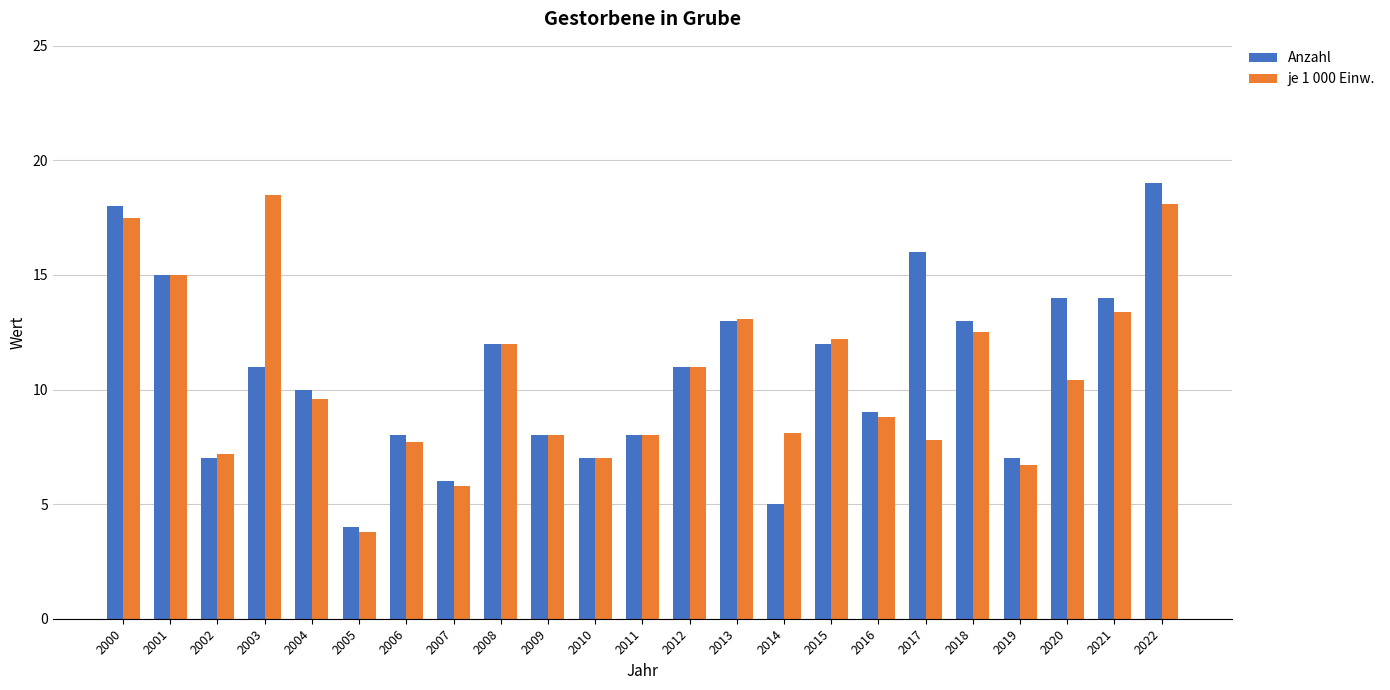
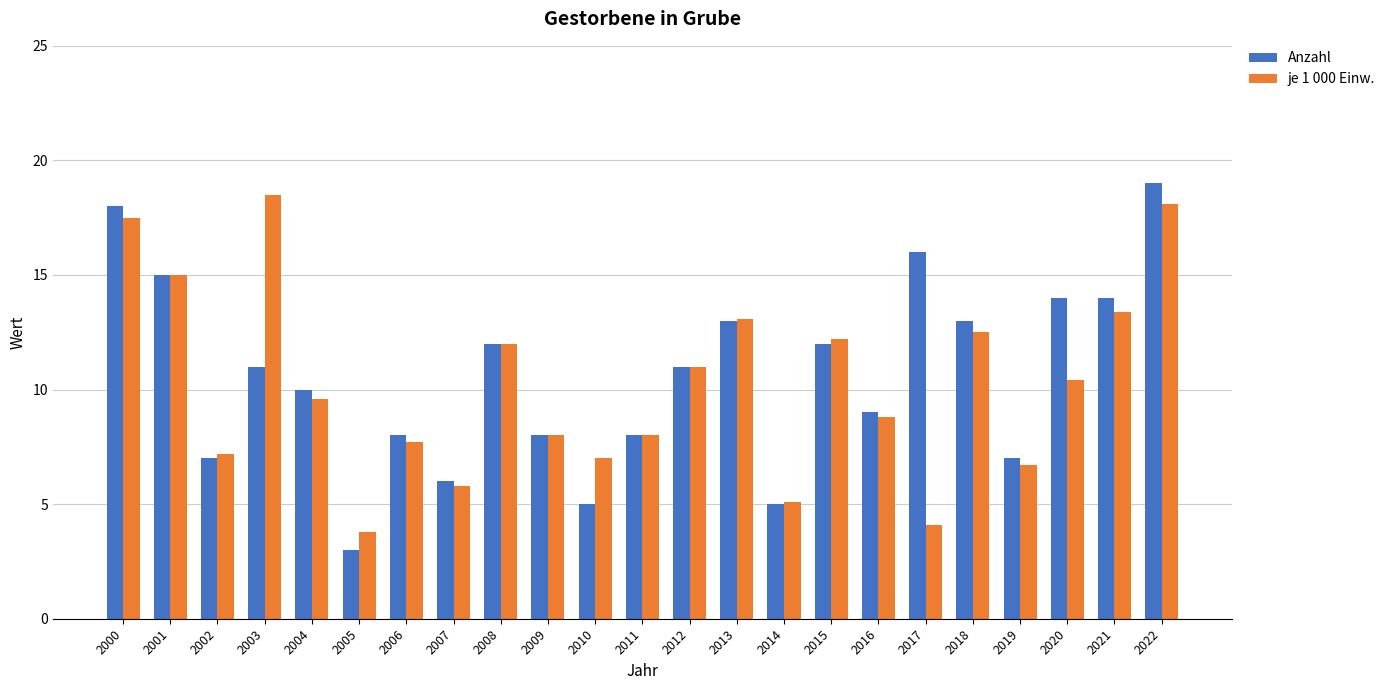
Anzahl, 2005: 4 -> 3
Anzahl, 2010: 7 -> 5
je 1 000 Einw., 2014: 8.1 -> 5.1
je 1 000 Einw., 2017: 7.8 -> 4.1
